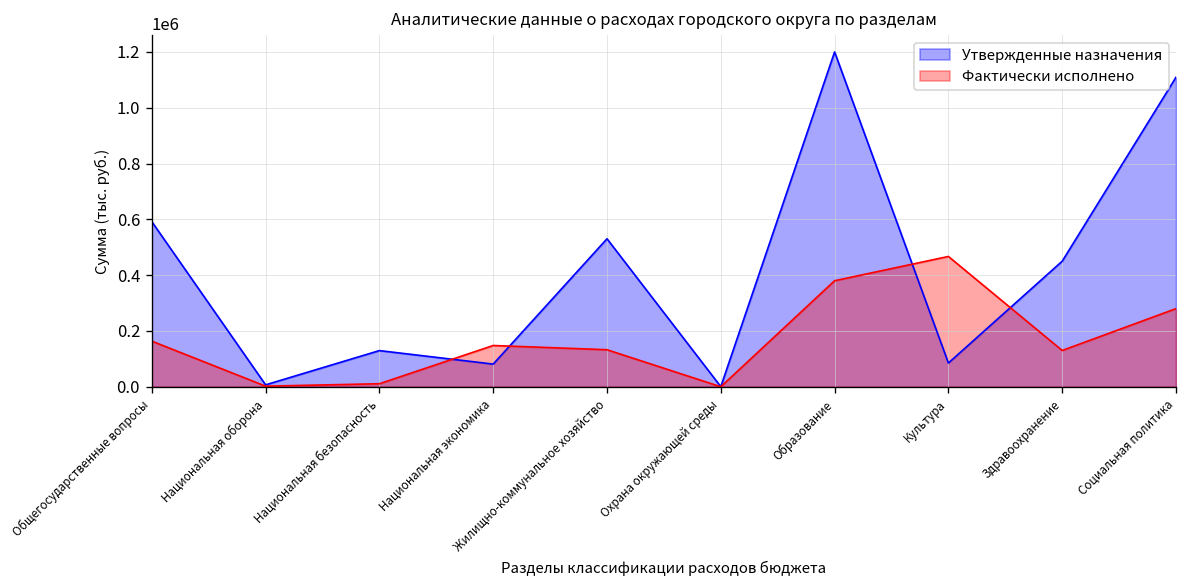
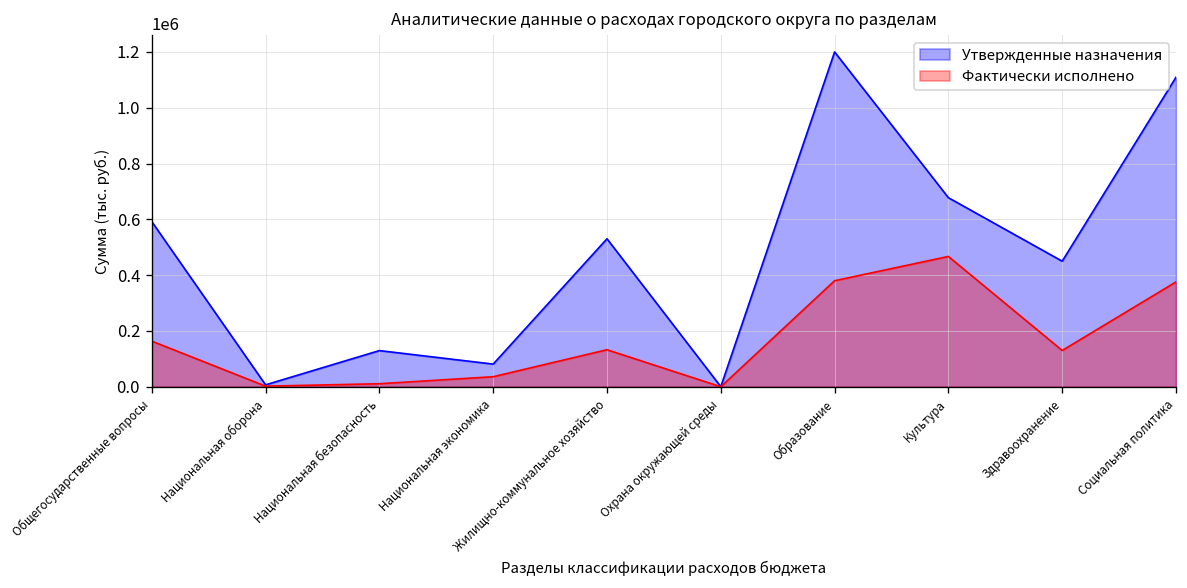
Фактически исполнено, Национальная экономика: 150000 -> 40000
Утвержденные назначения, Культура: 90000 -> 680000
Фактически исполнено, Социальная политика: 280000 -> 380000
